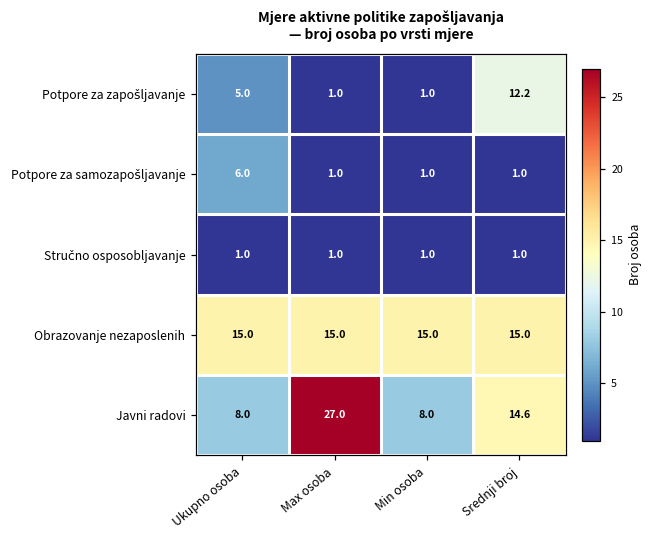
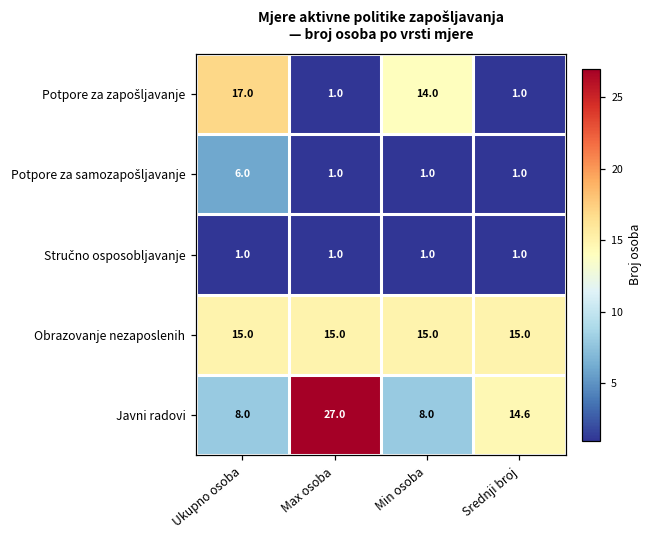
Potpore za zapošljavanje, Ukupno osoba: 5.0 -> 17.0
Potpore za zapošljavanje, Min osoba: 1.0 -> 14.0
Potpore za zapošljavanje, Srednji broj: 12.2 -> 1.0
